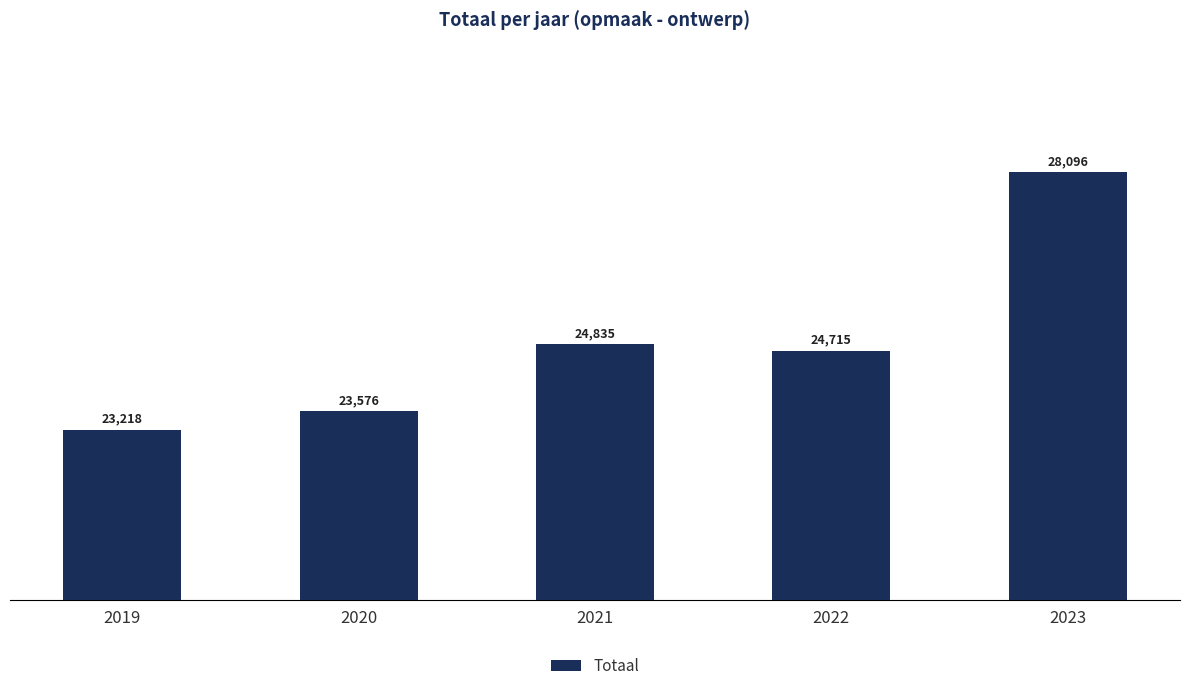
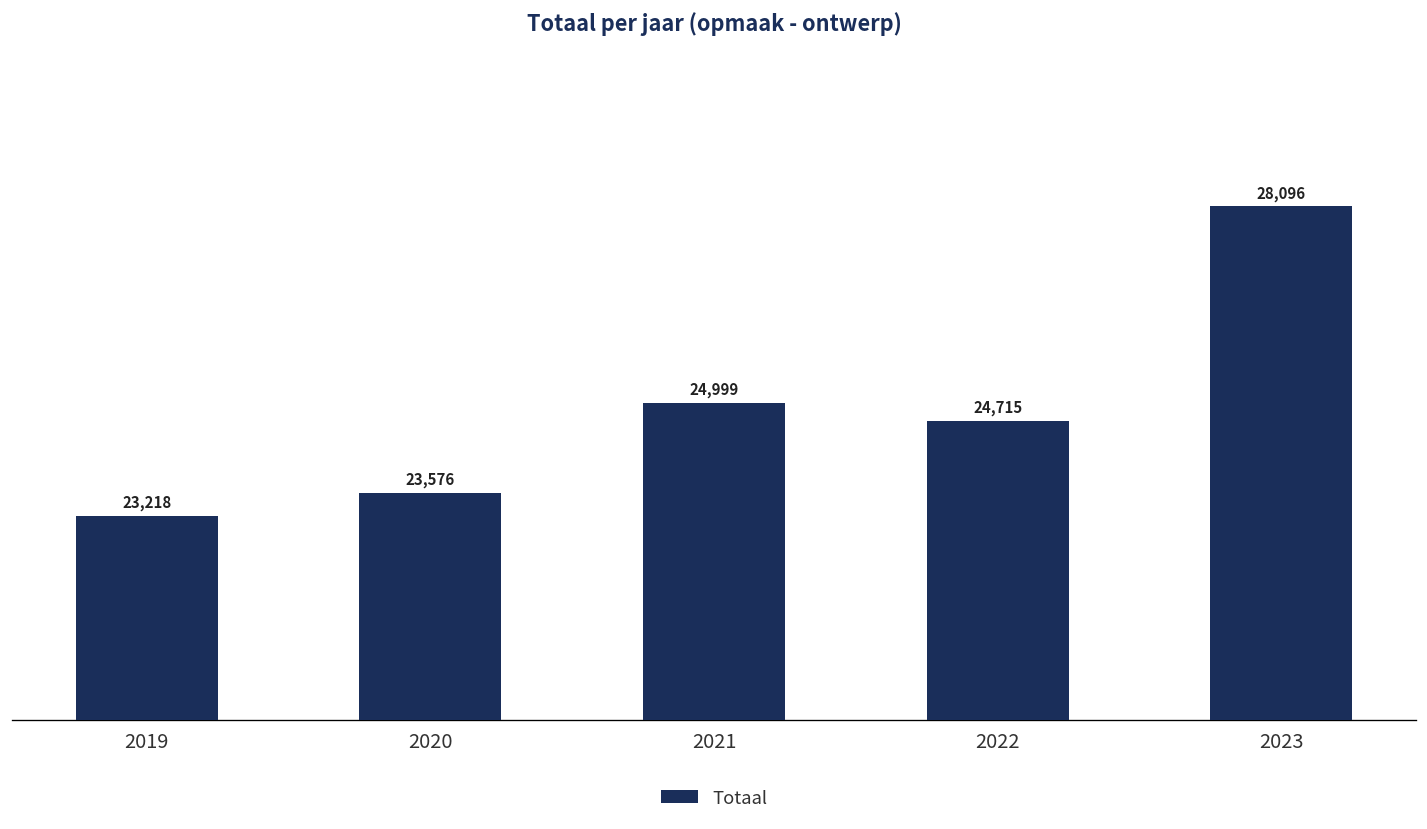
2021: 24,835 -> 24,999
